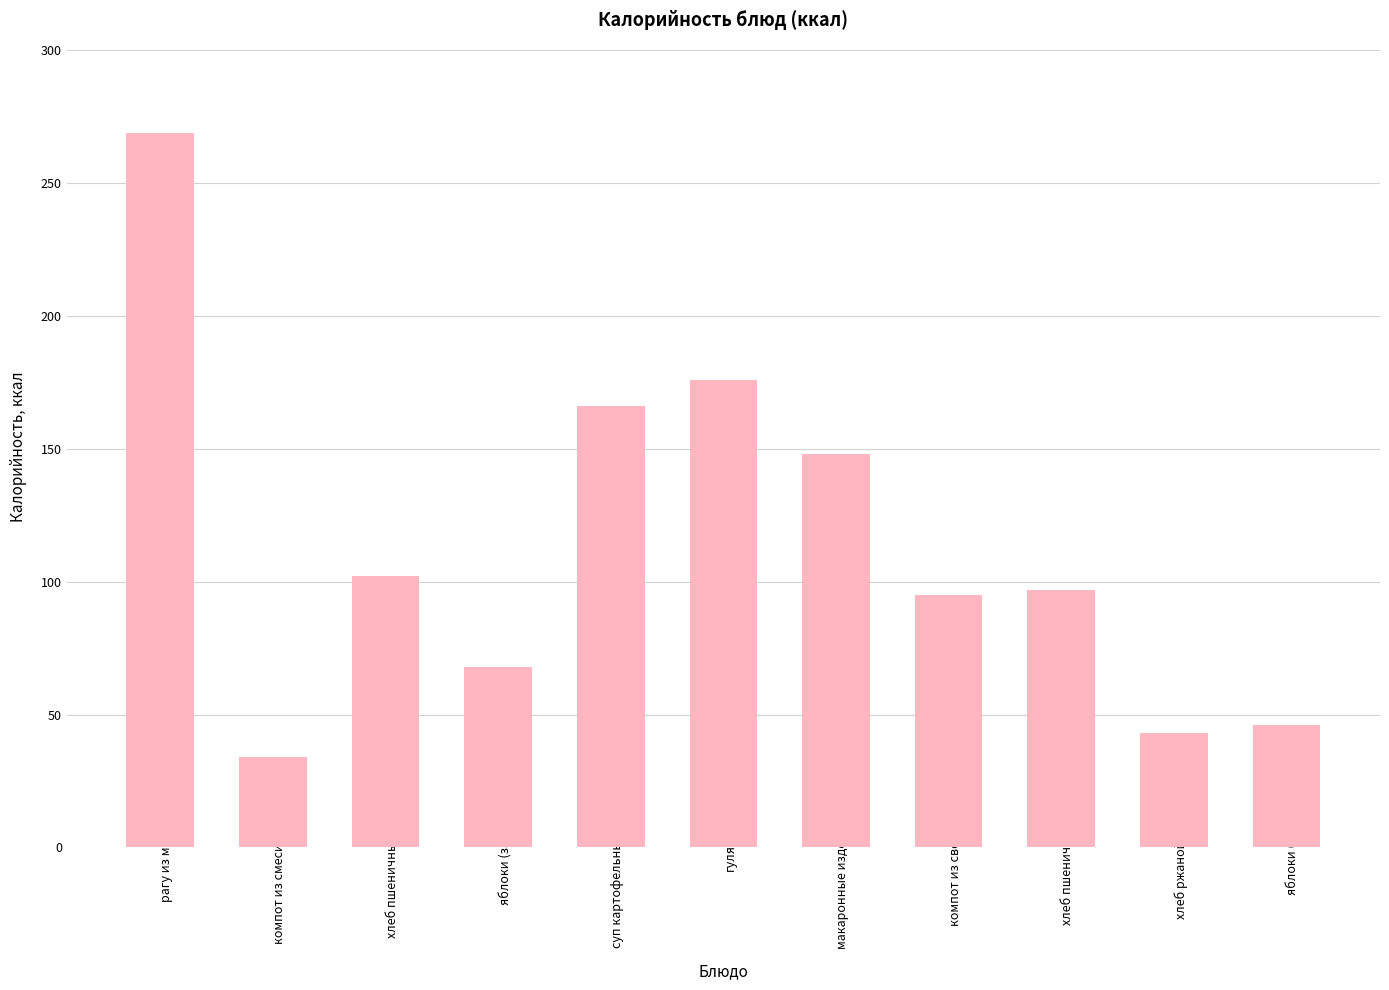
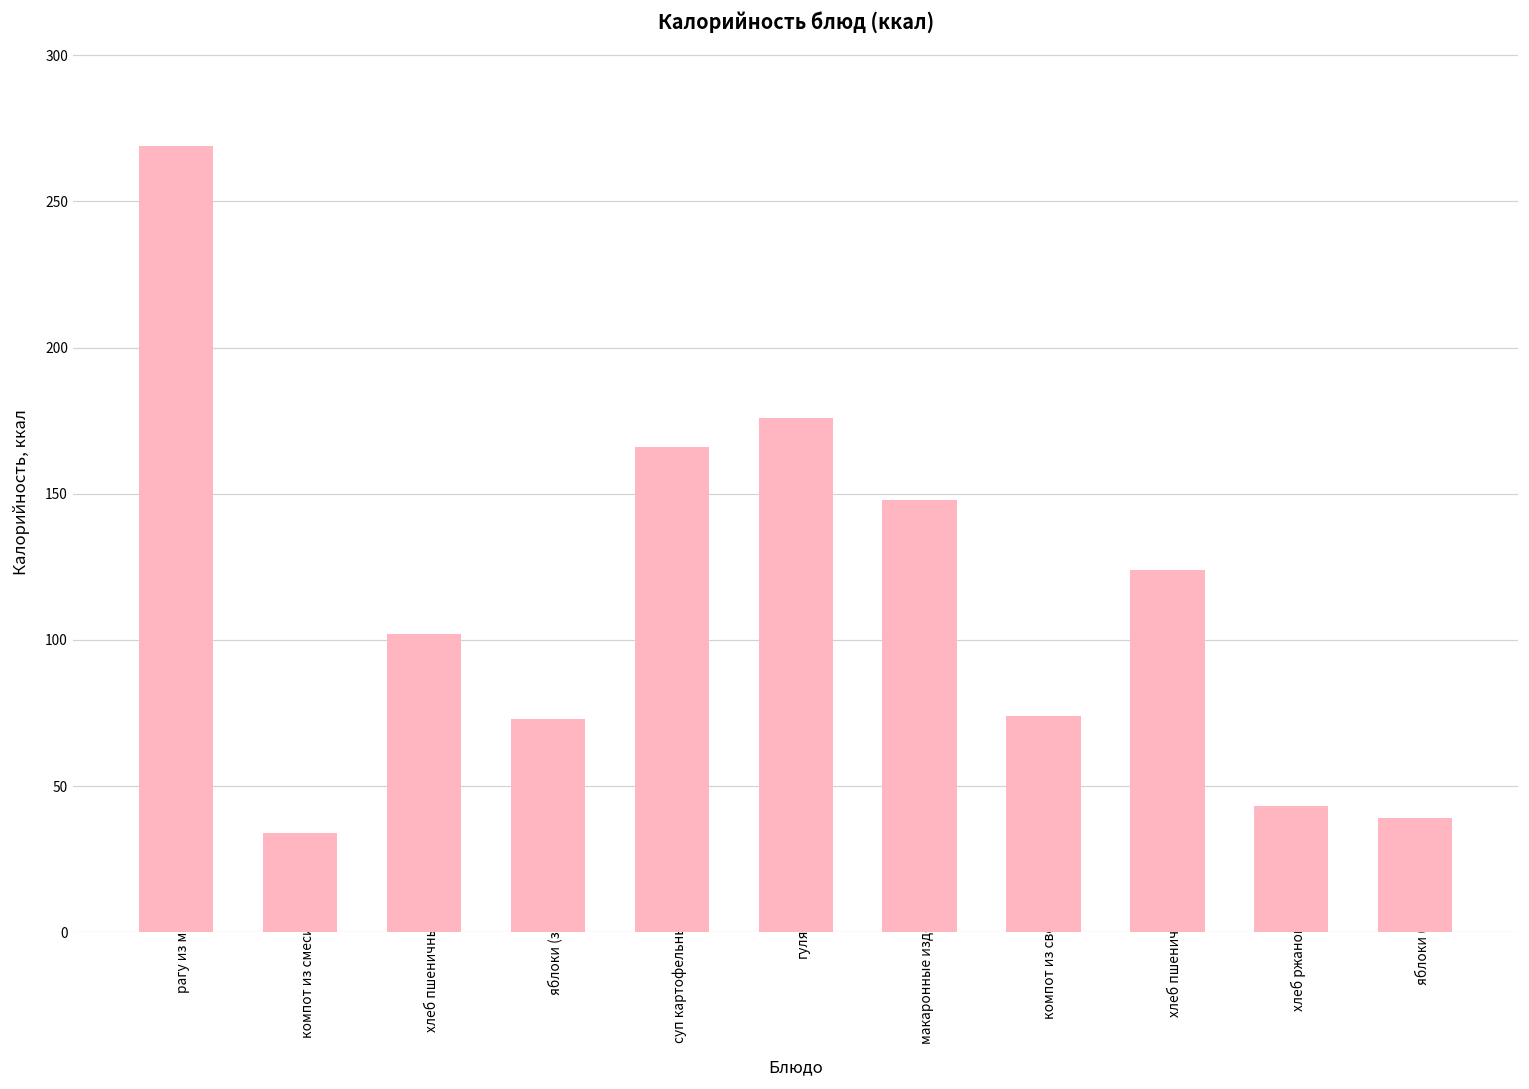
яблоки (завтрак): 68 -> 73
компот из свежих яблок: 95 -> 74
хлеб пшеничный (обед): 97 -> 124
яблоки (обед): 46 -> 39
